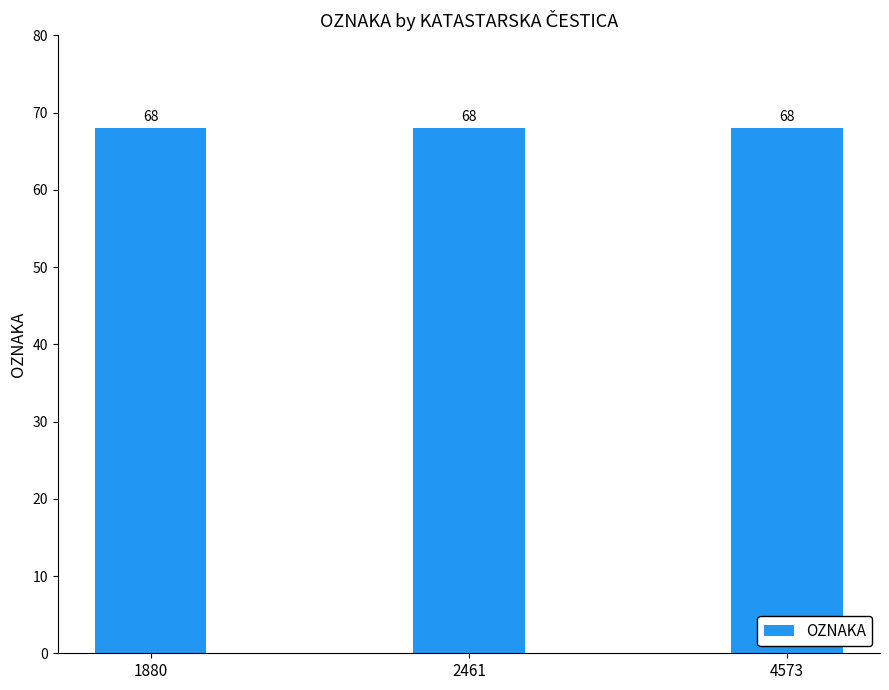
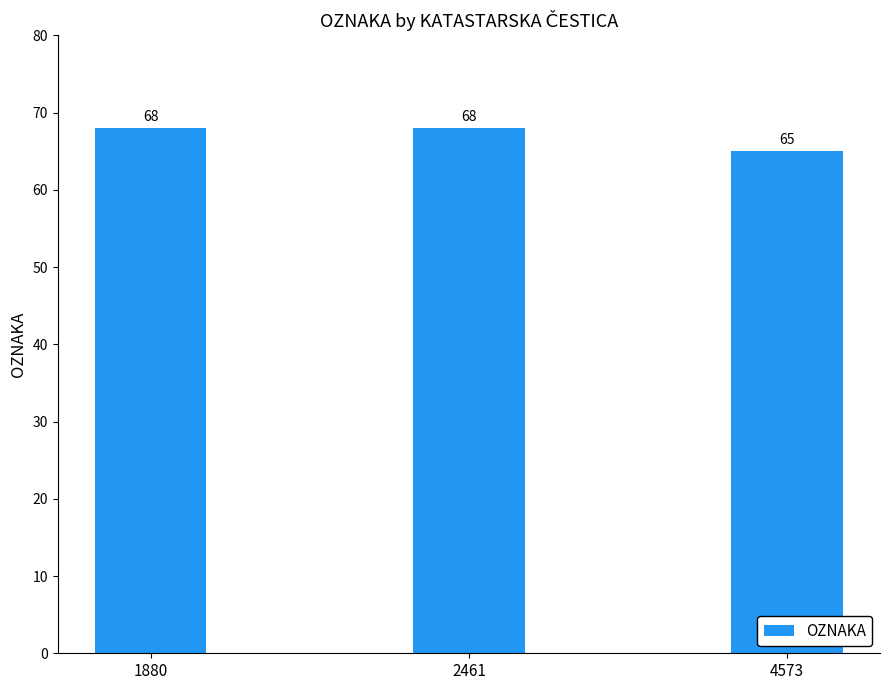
4573: 68 -> 65
